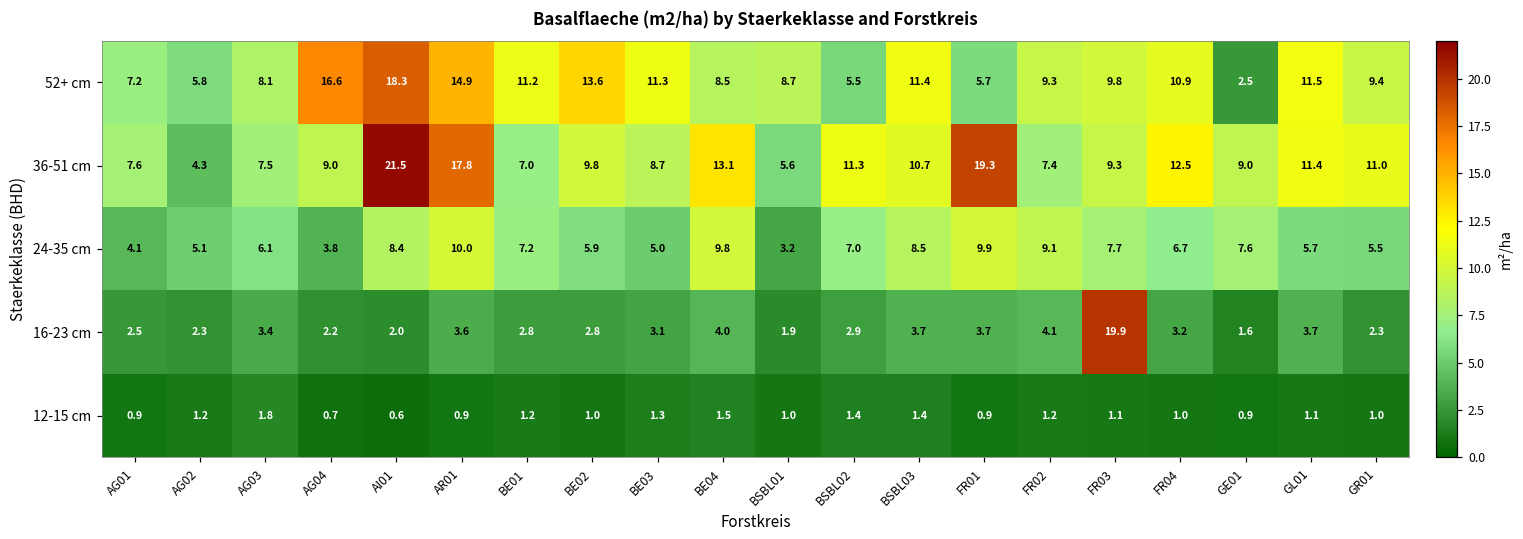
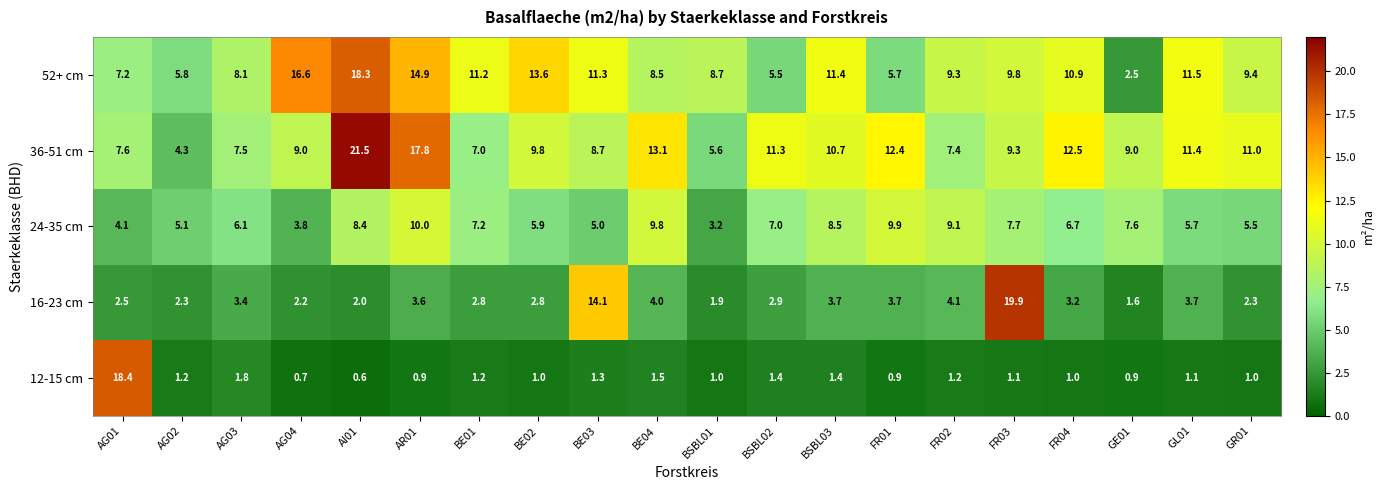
36-51 cm, FR01: 19.3 -> 12.4
16-23 cm, BE03: 3.1 -> 14.1
12-15 cm, AG01: 0.9 -> 18.4
